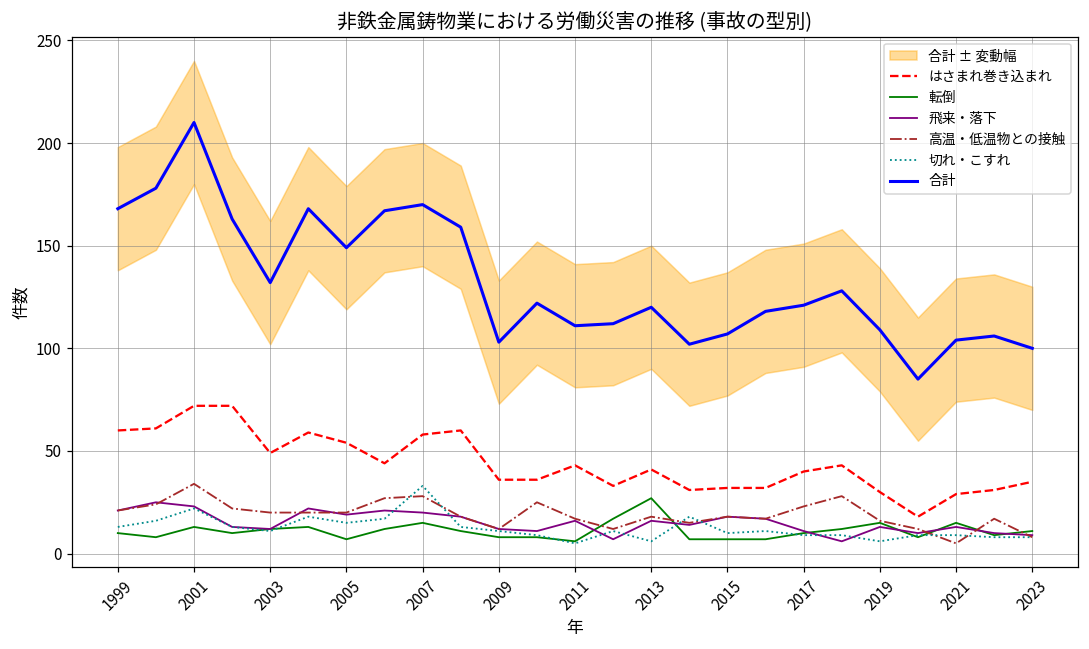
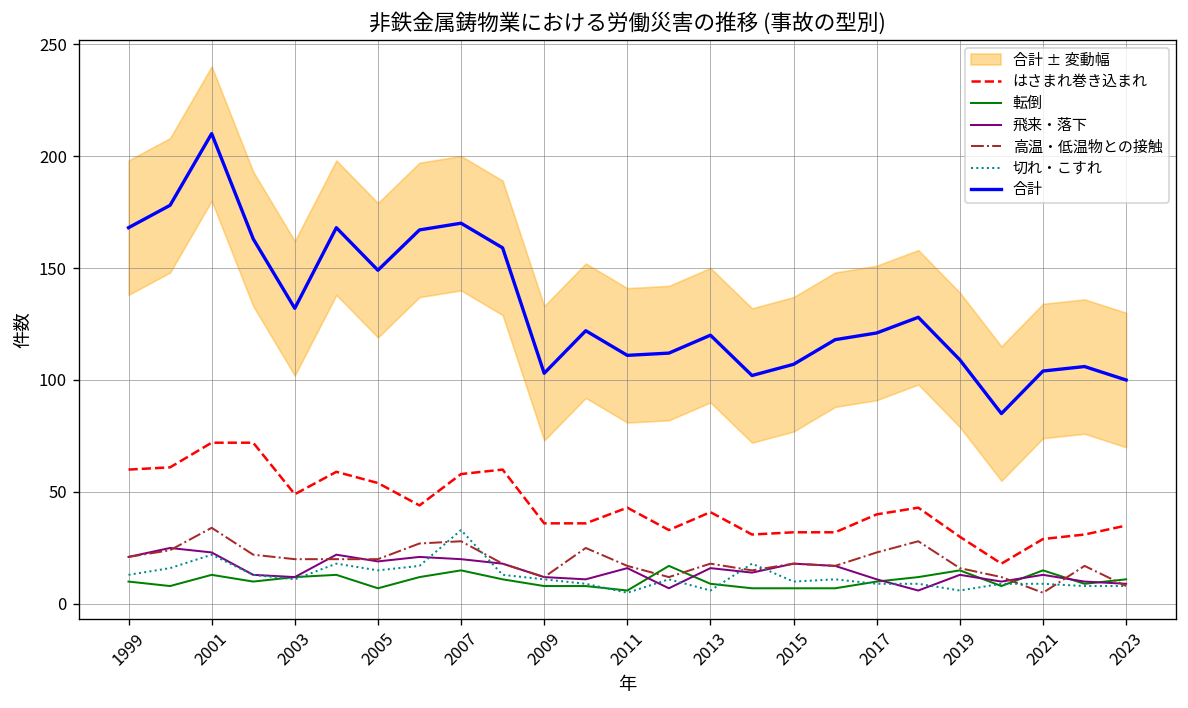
転倒, 2013: 27 -> 9
